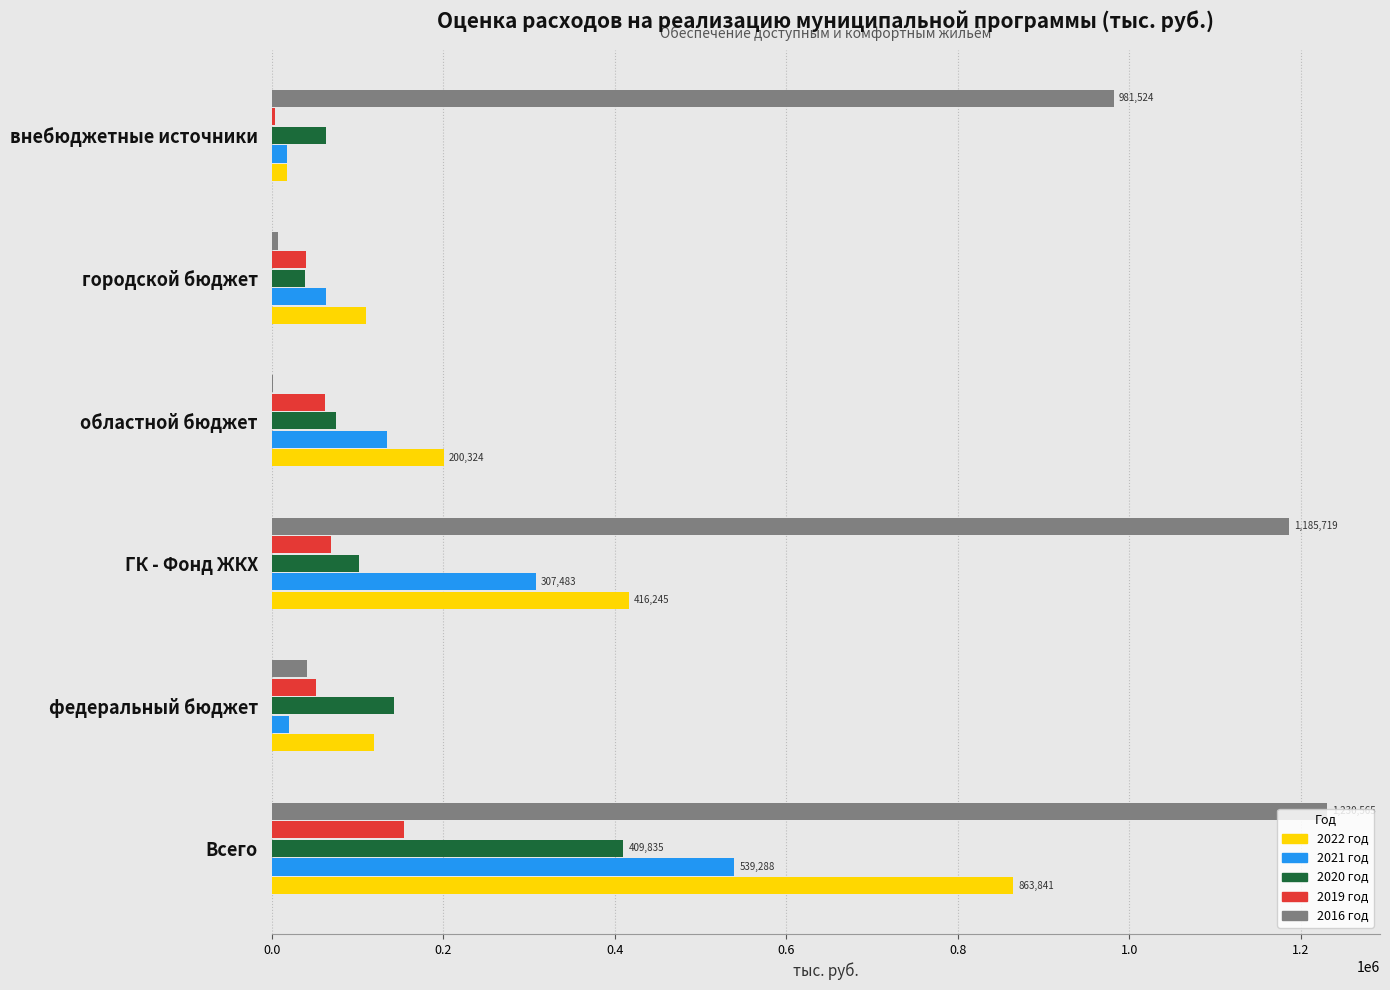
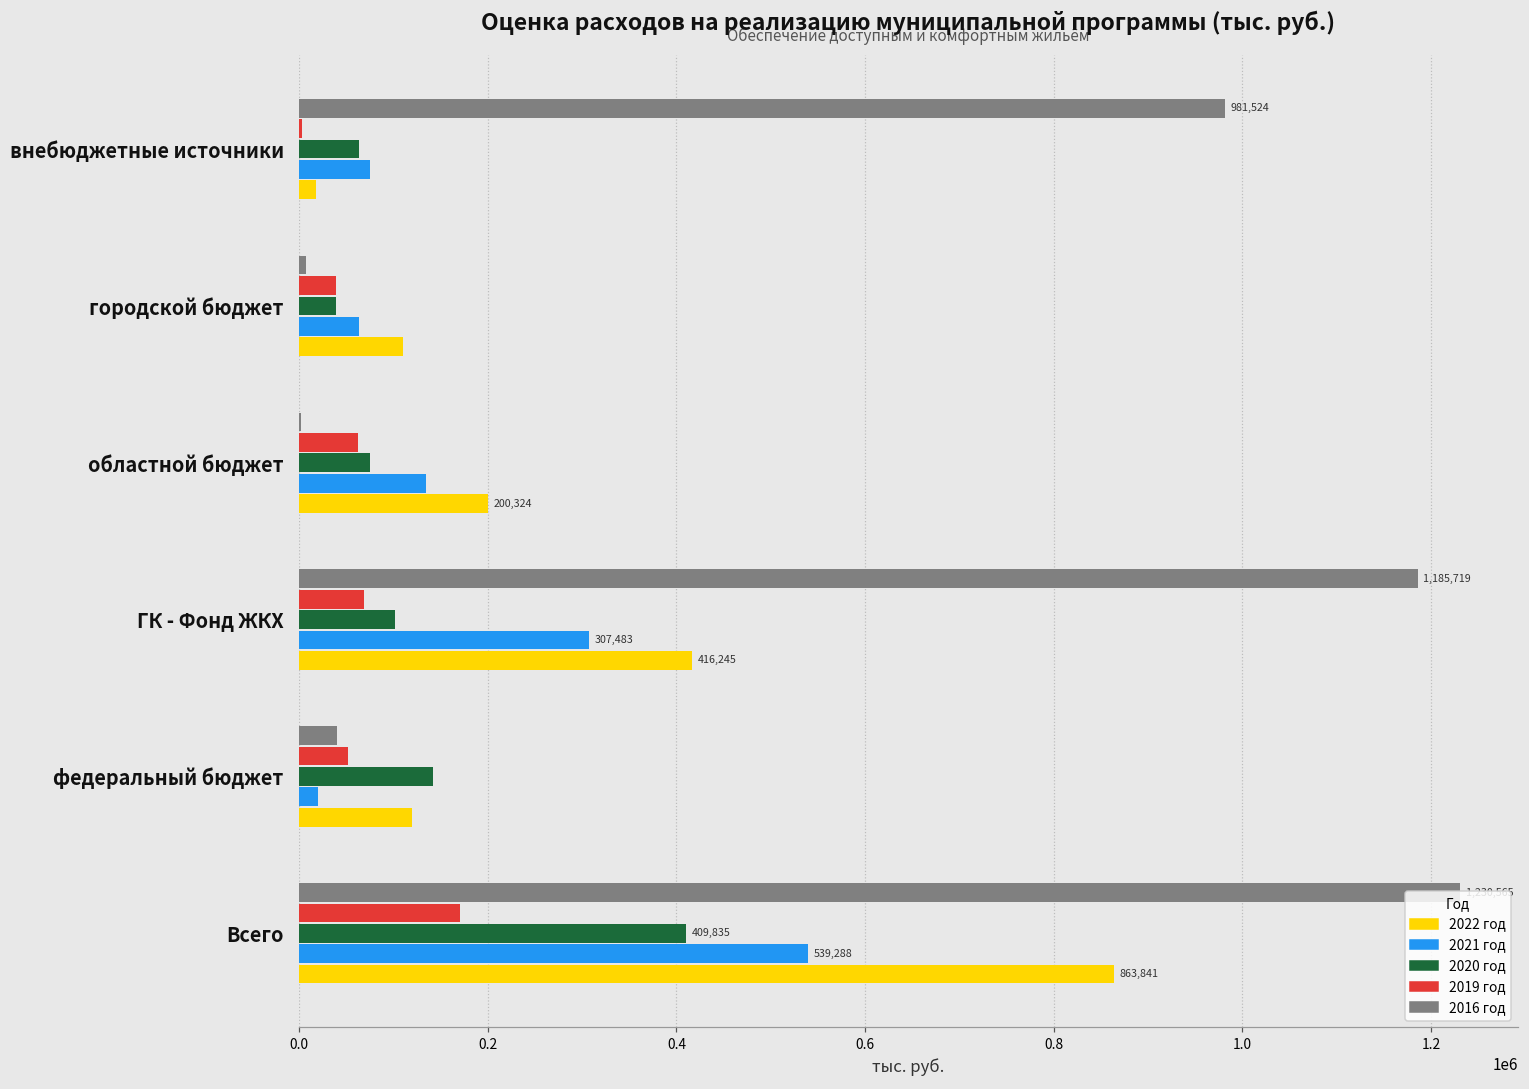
2021 год, внебюджетные источники: 20000 -> 80000
2019 год, Всего: 150000 -> 170000
